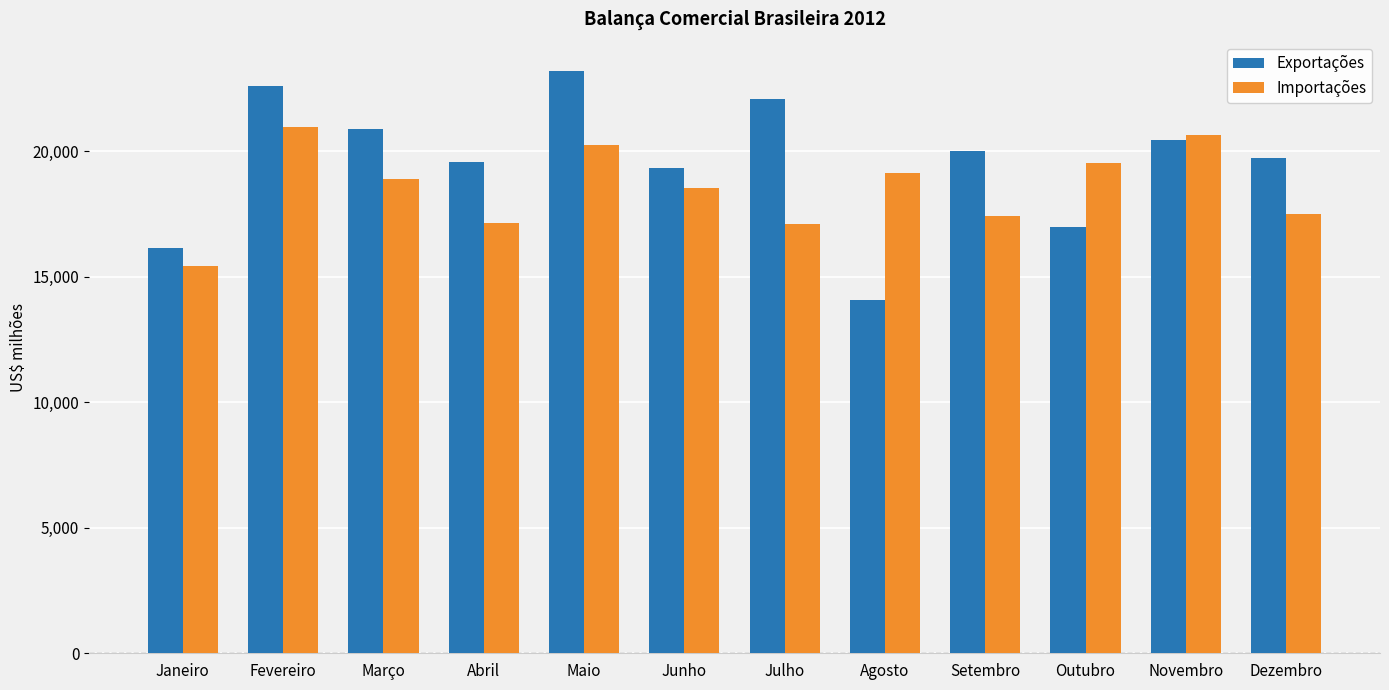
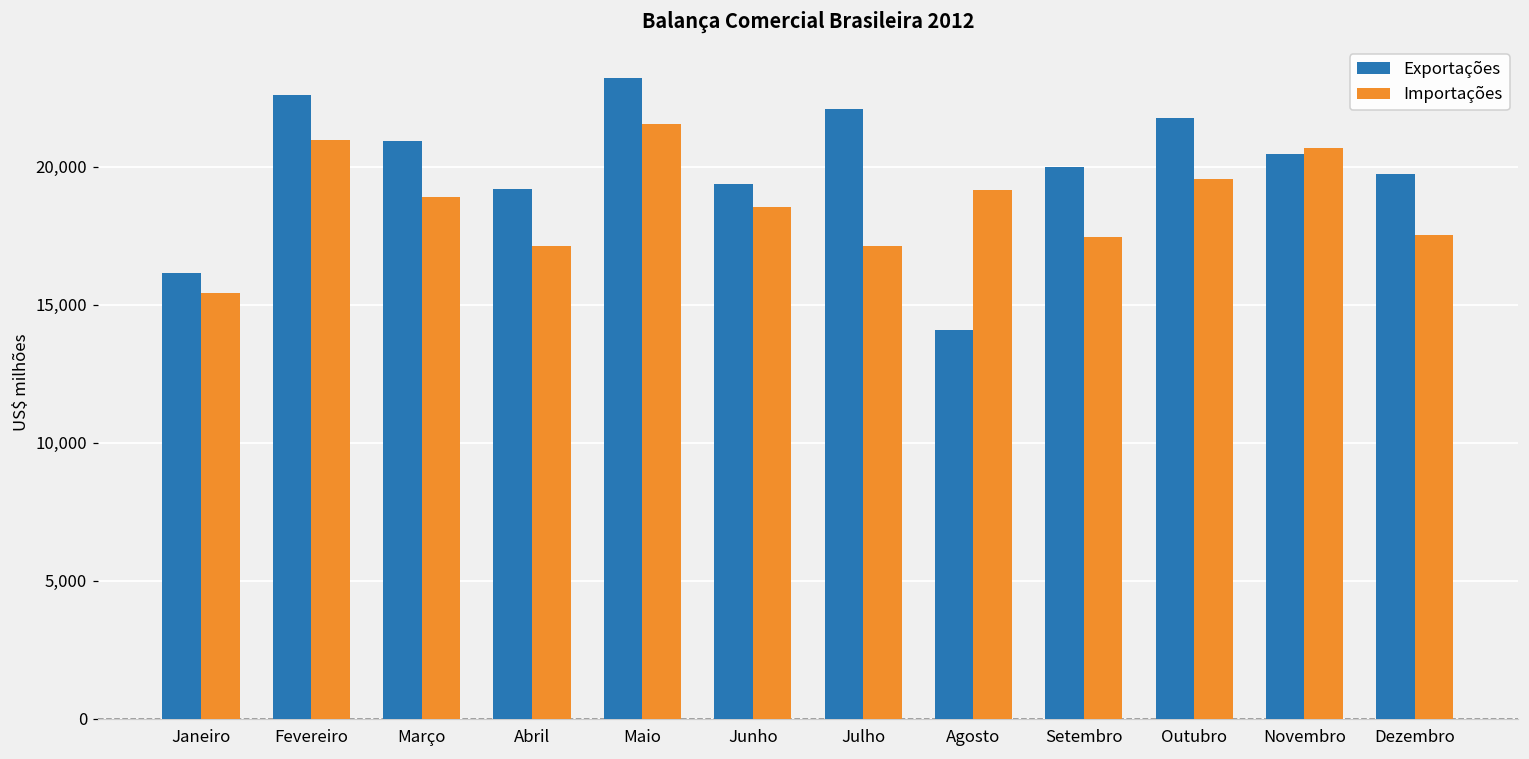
Exportações, Abril: 19,600 -> 19,200
Importações, Maio: 20,300 -> 21,600
Exportações, Outubro: 17,000 -> 21,800
